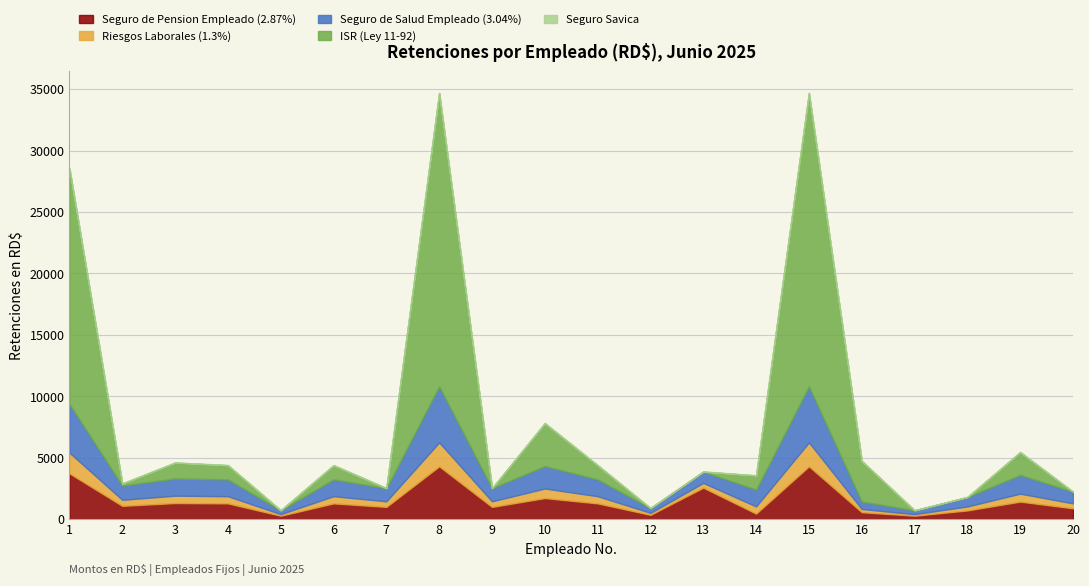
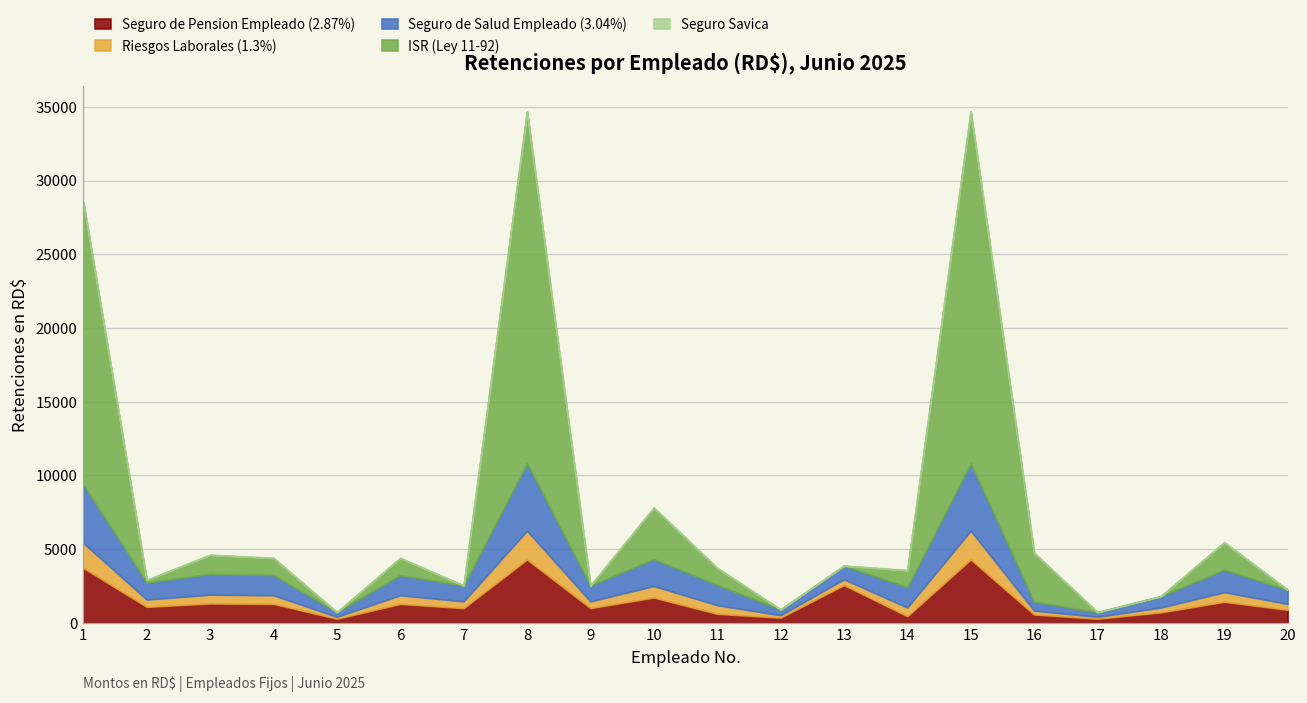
Seguro de Pension Empleado (2.87%), 11: 1300 -> 600
